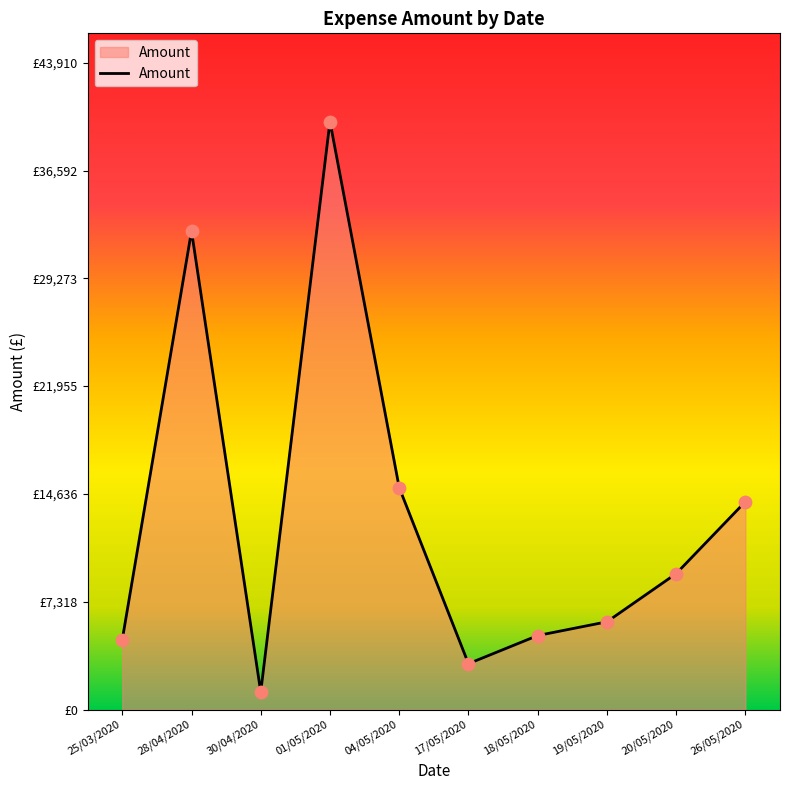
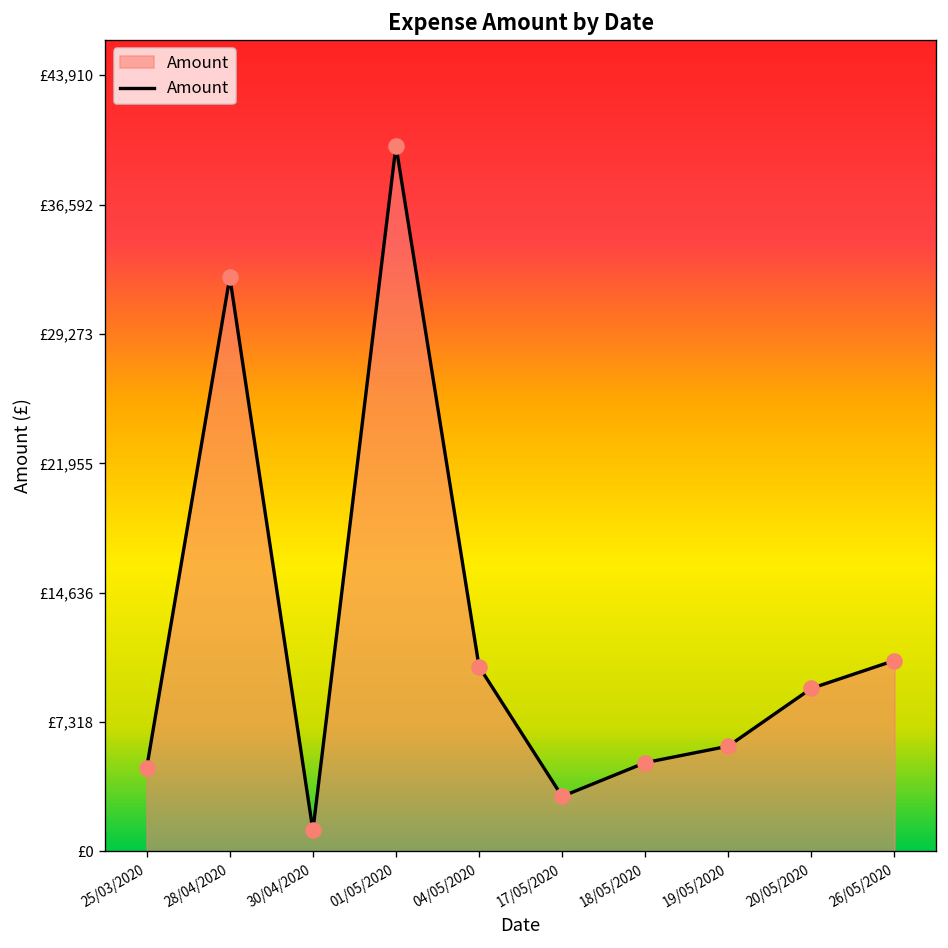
04/05/2020: £15,100 -> £10,500
26/05/2020: £14,100 -> £10,800
